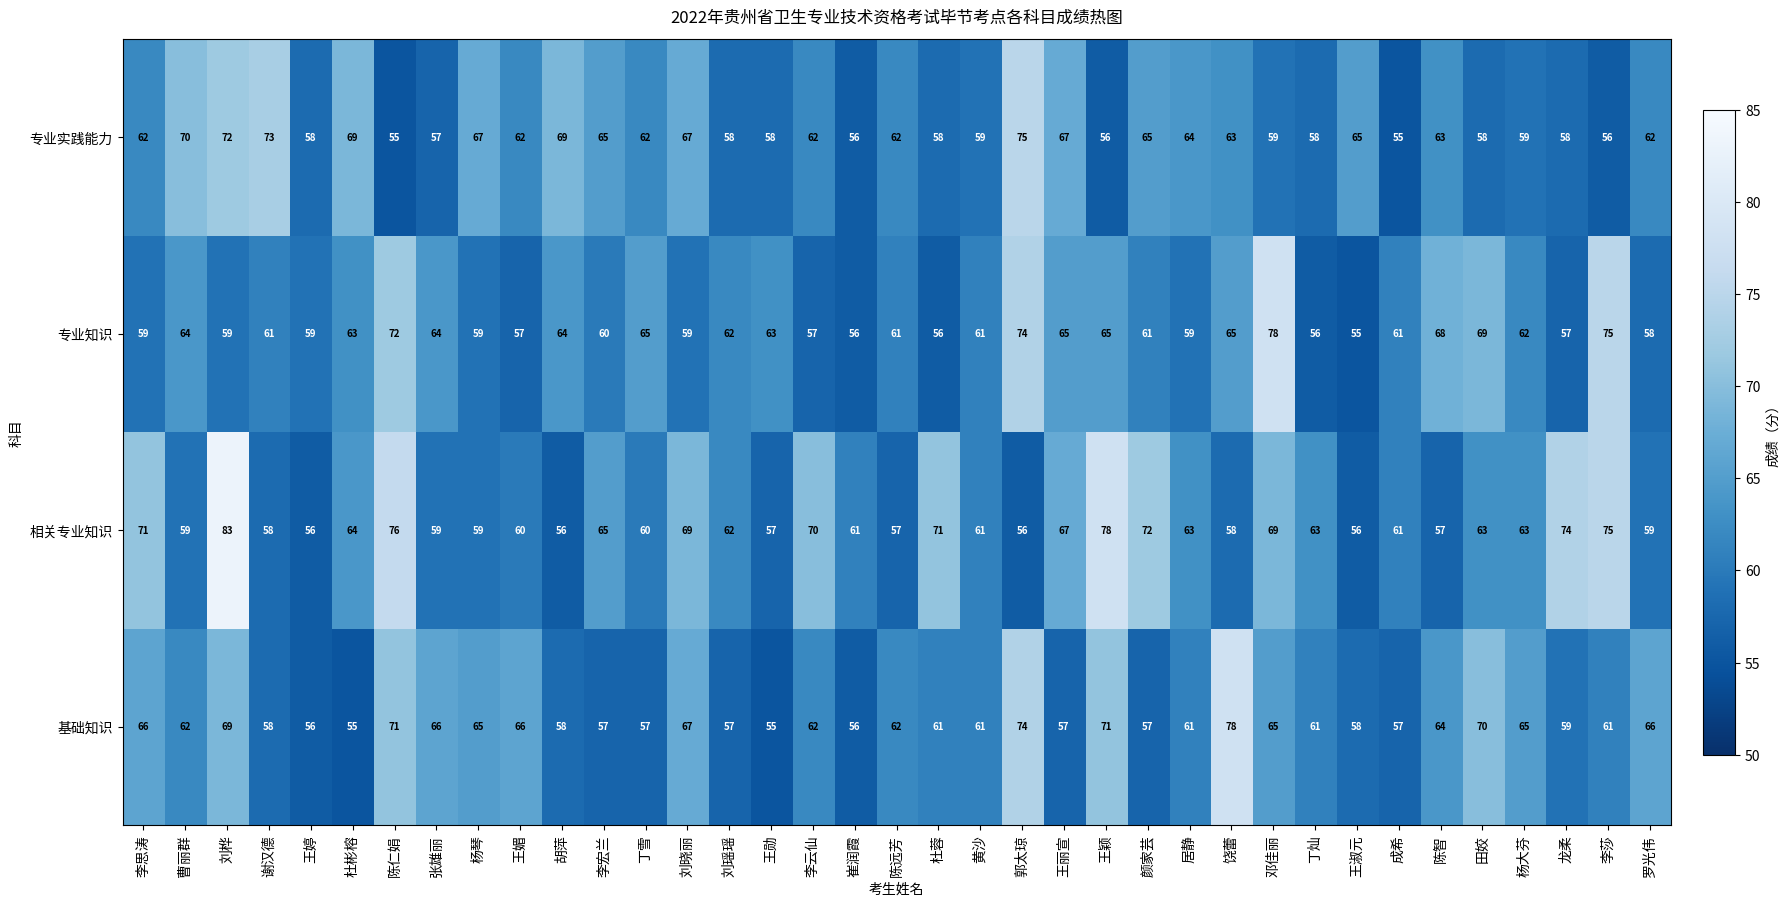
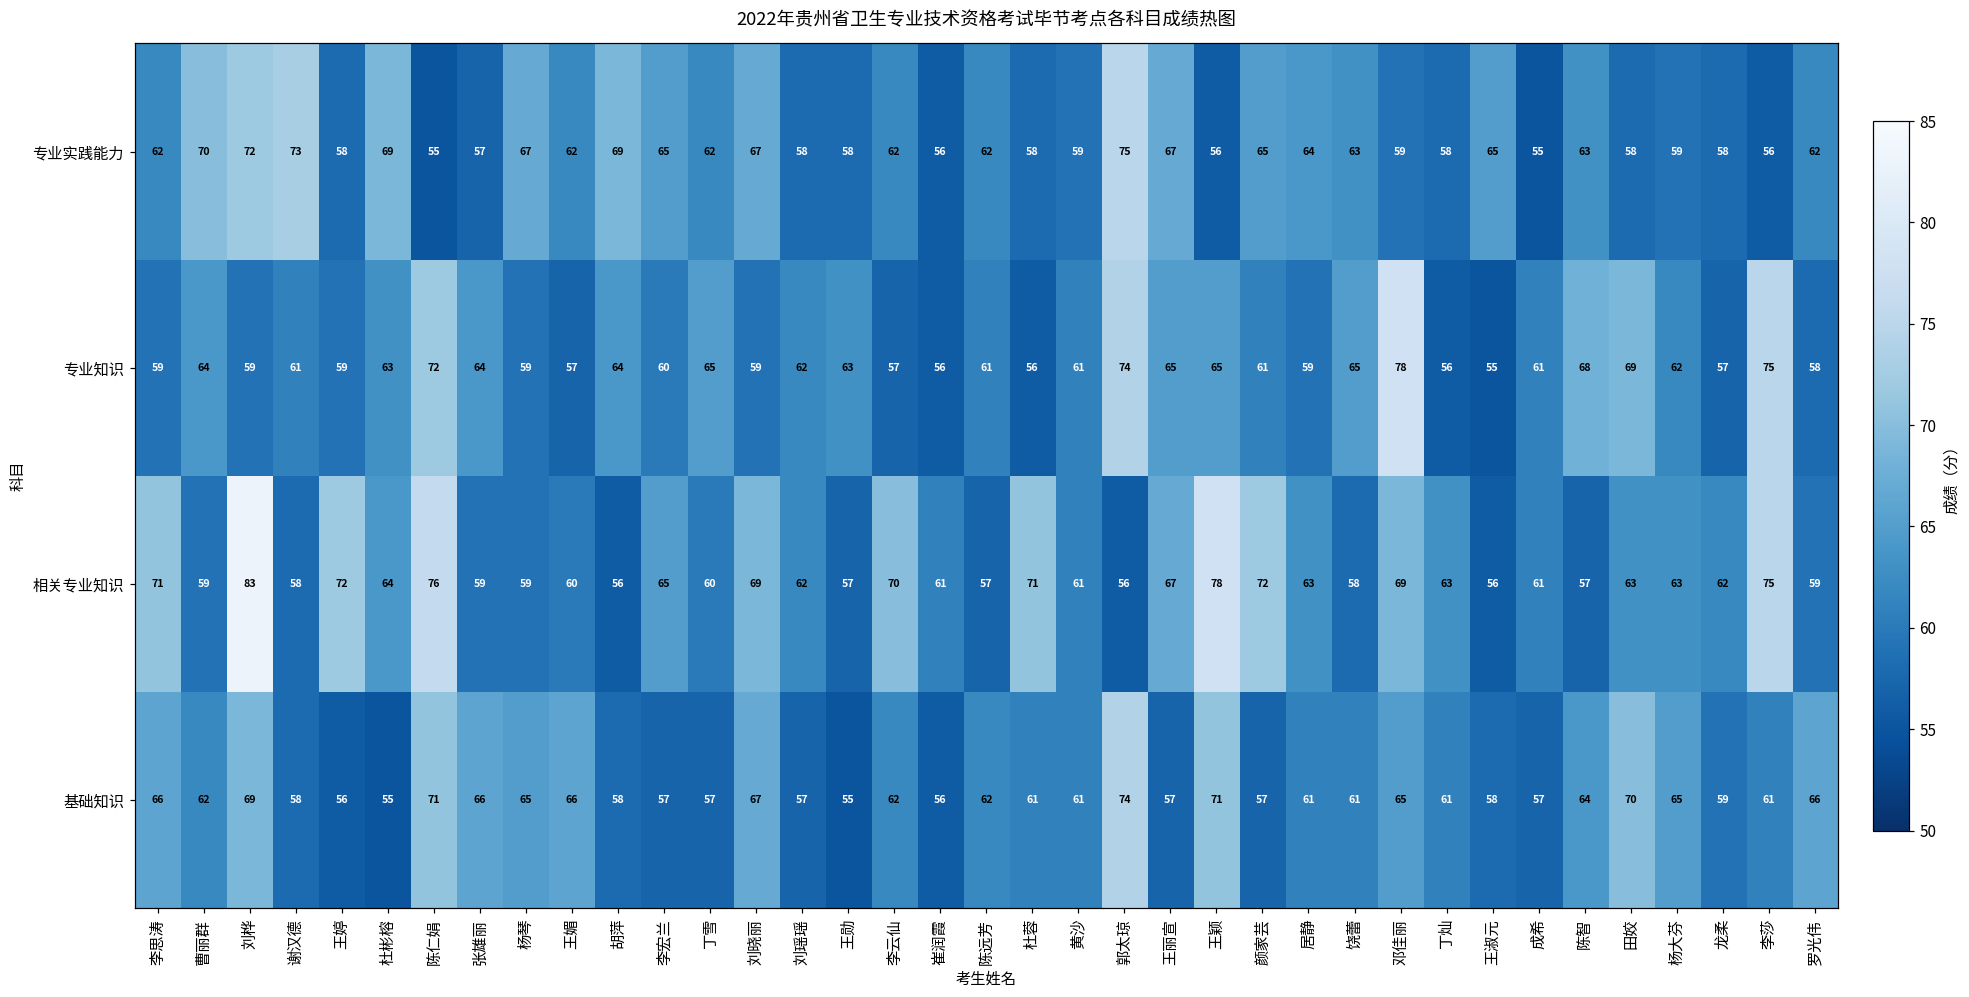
相关专业知识, 王婷: 56 -> 72
相关专业知识, 龙柔: 74 -> 62
基础知识, 饶蕾: 78 -> 61
